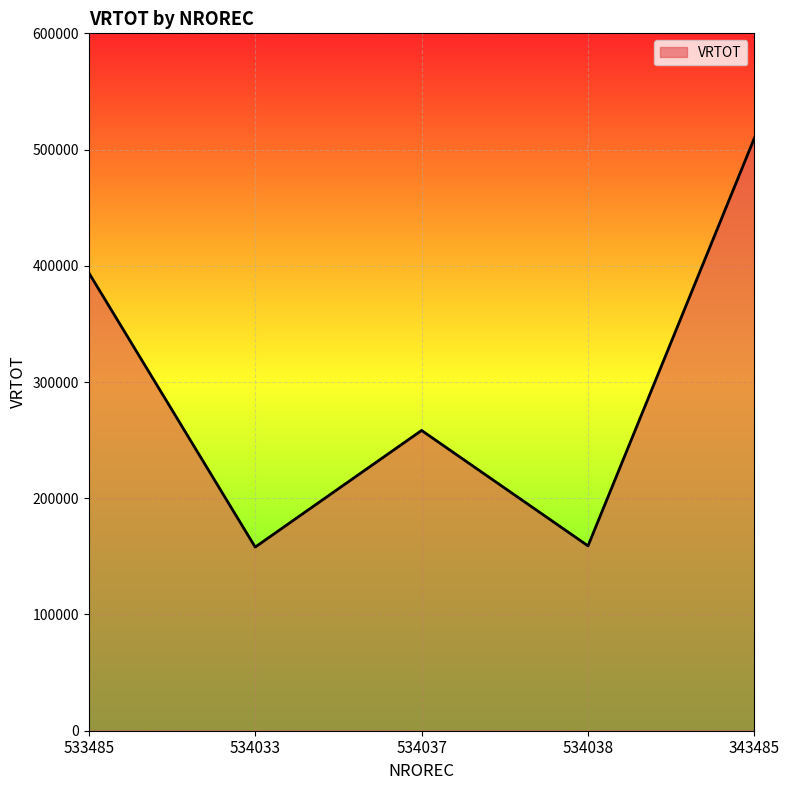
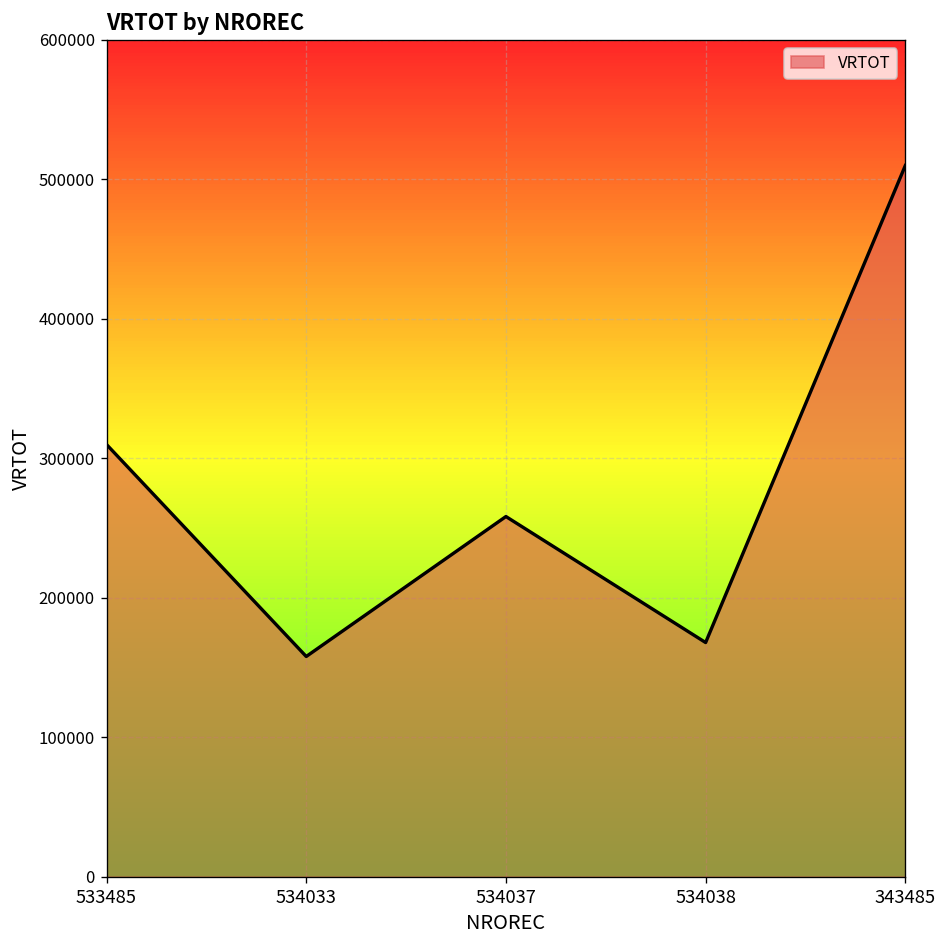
533485: 394000 -> 310000
534038: 159000 -> 168000
